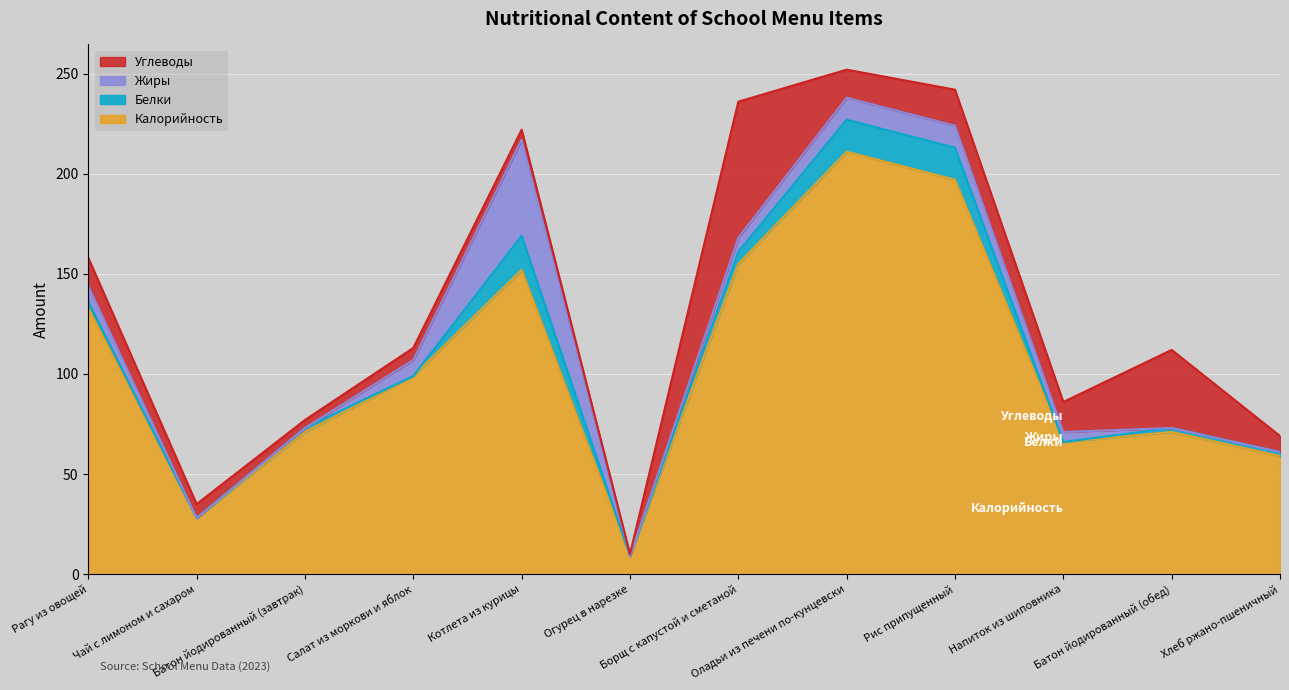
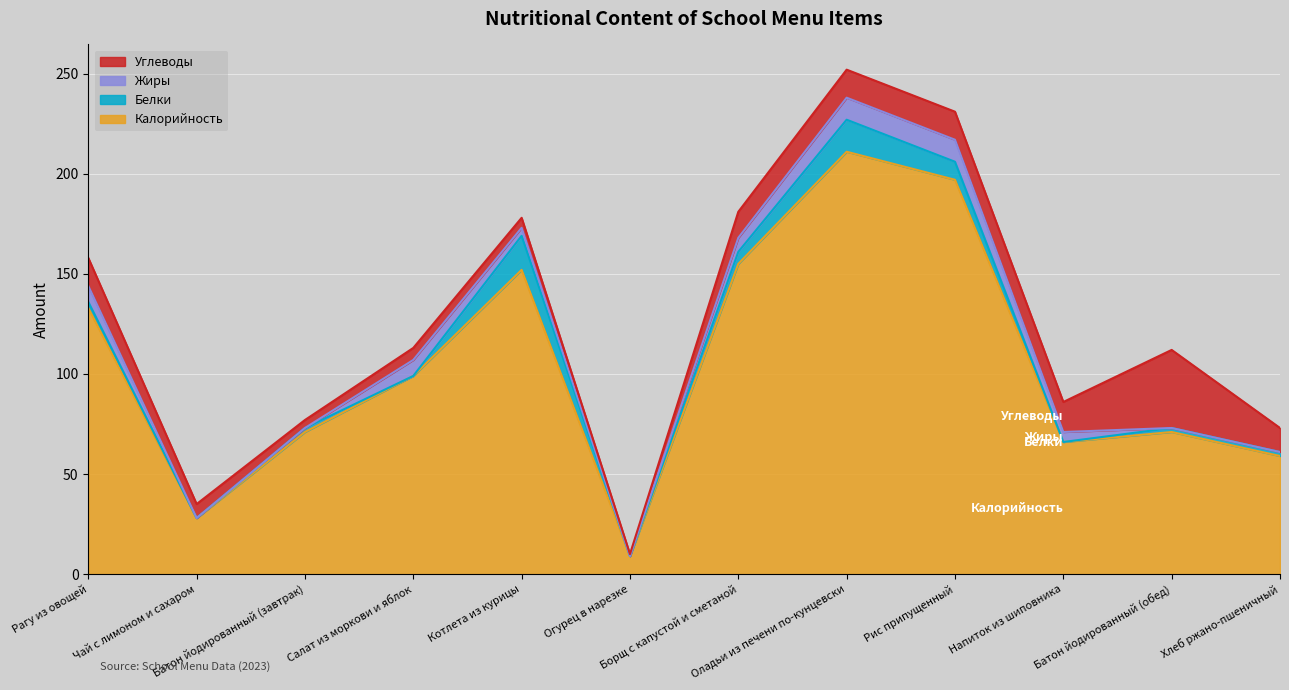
Жиры, Котлета из курицы: 48 -> 4
Углеводы, Борщ с капустой и сметаной: 68 -> 13
Белки, Рис припущенный: 16 -> 9
Углеводы, Рис припущенный: 18 -> 14
Углеводы, Хлеб ржано-пшеничный: 8 -> 12
